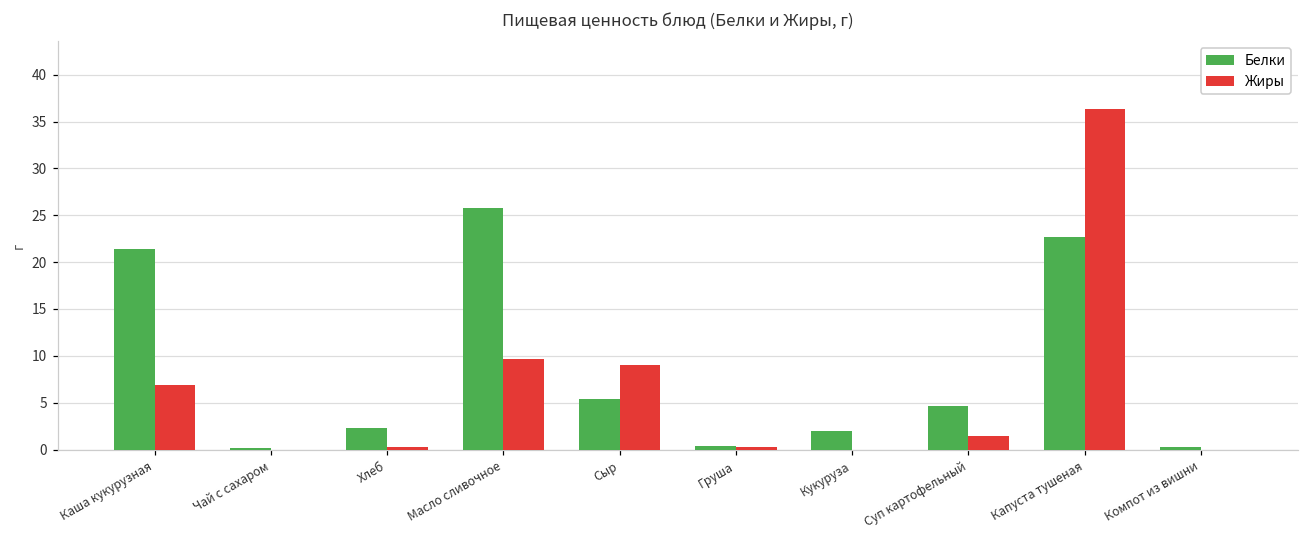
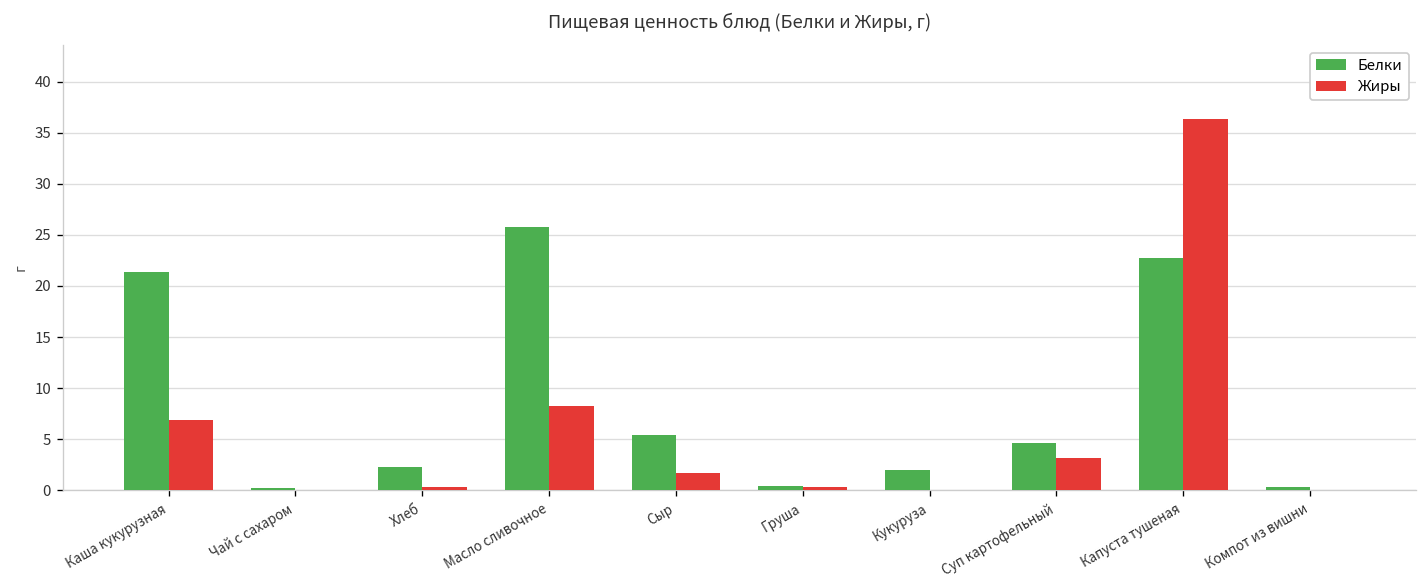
Жиры, Масло сливочное: 10 -> 8
Жиры, Сыр: 9 -> 2
Жиры, Суп картофельный: 2 -> 3
